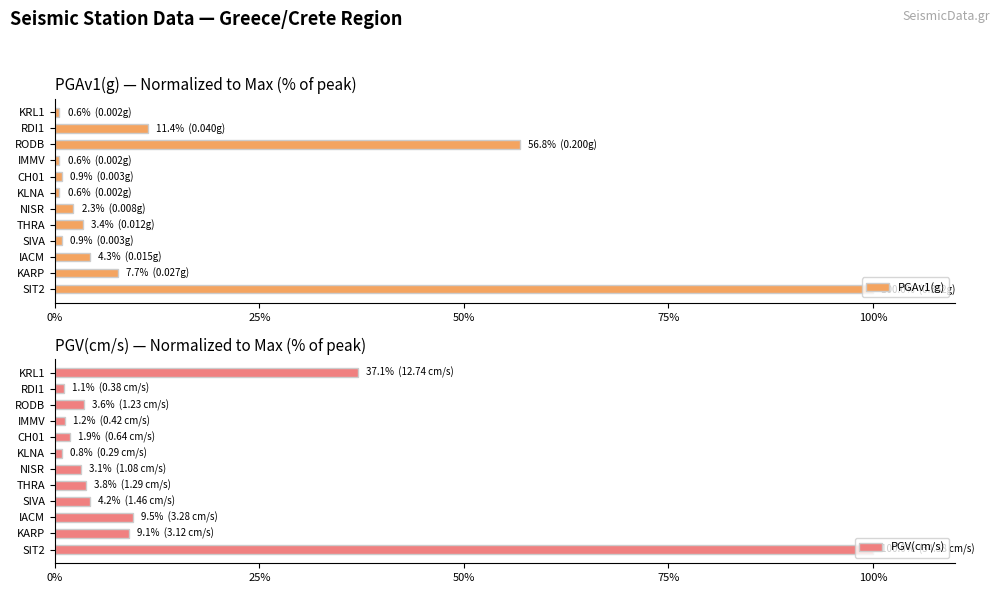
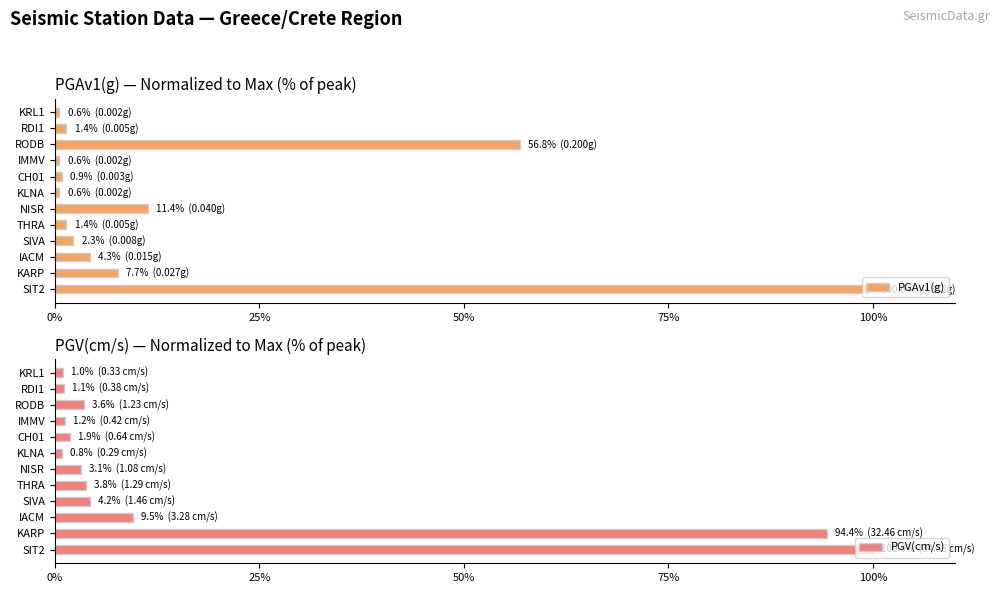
PGAv1(g) — Normalized to Max (% of peak), RDI1: 11.4% (0.040g) -> 1.4% (0.005g)
PGAv1(g) — Normalized to Max (% of peak), NISR: 2.3% (0.008g) -> 11.4% (0.040g)
PGAv1(g) — Normalized to Max (% of peak), THRA: 3.4% (0.012g) -> 1.4% (0.005g)
PGAv1(g) — Normalized to Max (% of peak), SIVA: 0.9% (0.003g) -> 2.3% (0.008g)
PGV(cm/s) — Normalized to Max (% of peak), KRL1: 37.1% (12.74 cm/s) -> 1.0% (0.33 cm/s)
PGV(cm/s) — Normalized to Max (% of peak), KARP: 9.1% (3.12 cm/s) -> 94.4% (32.46 cm/s)
